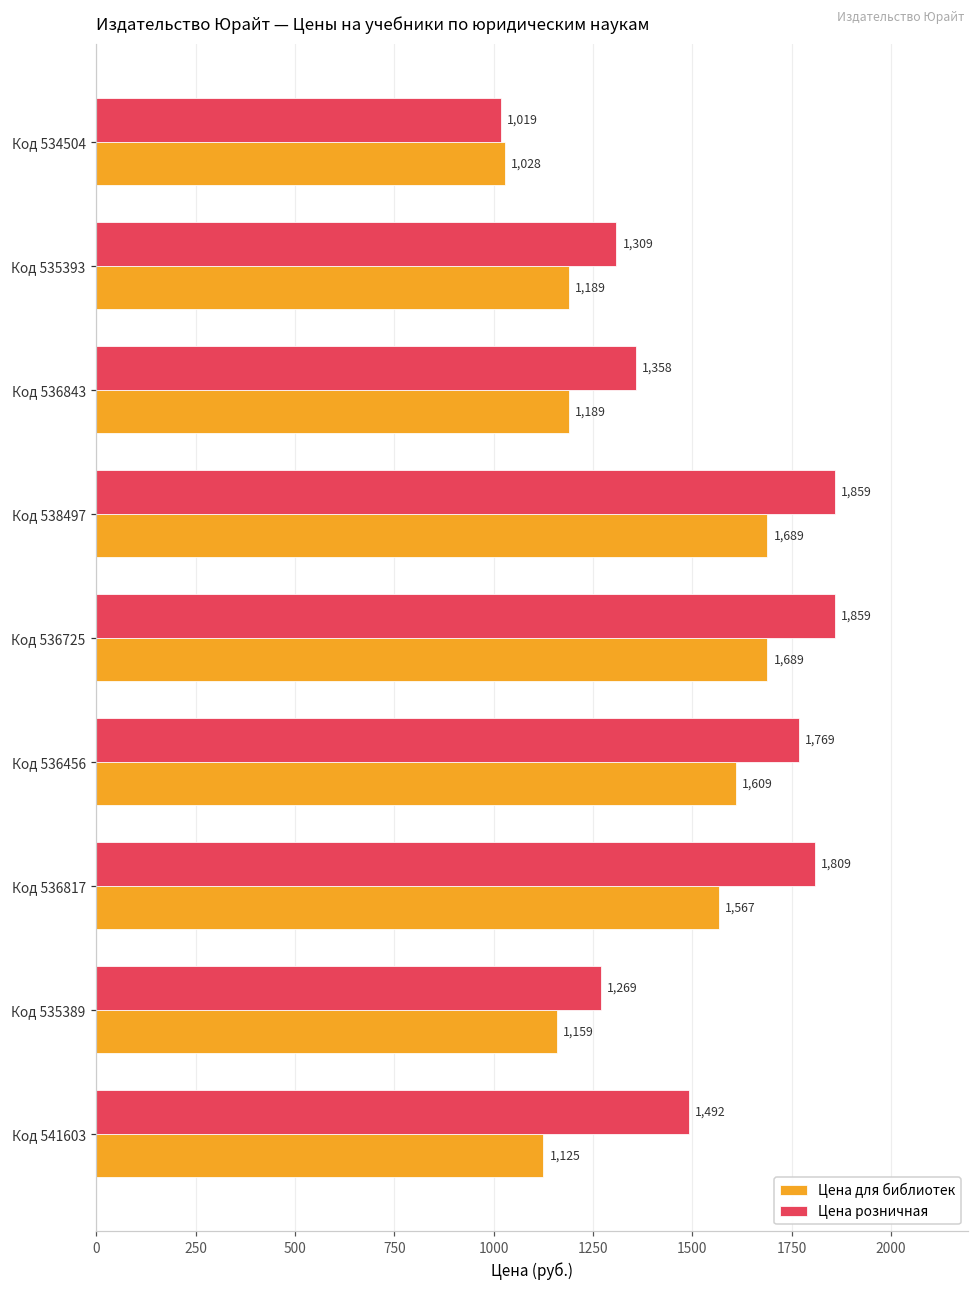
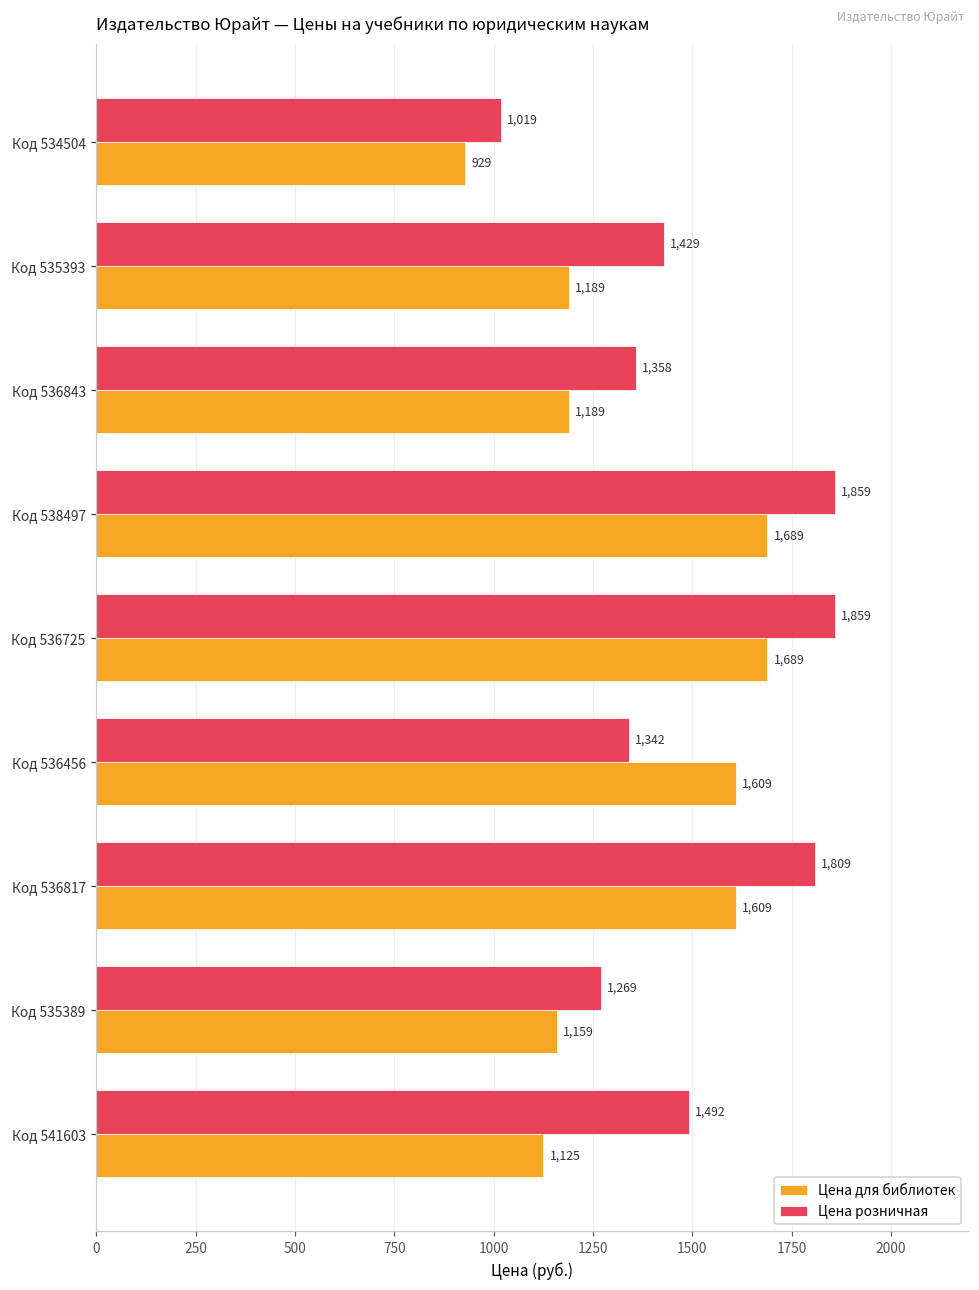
Цена для библиотек, Код 534504: 1,028 -> 929
Цена розничная, Код 535393: 1,309 -> 1,429
Цена розничная, Код 536456: 1,769 -> 1,342
Цена для библиотек, Код 536817: 1,567 -> 1,609
